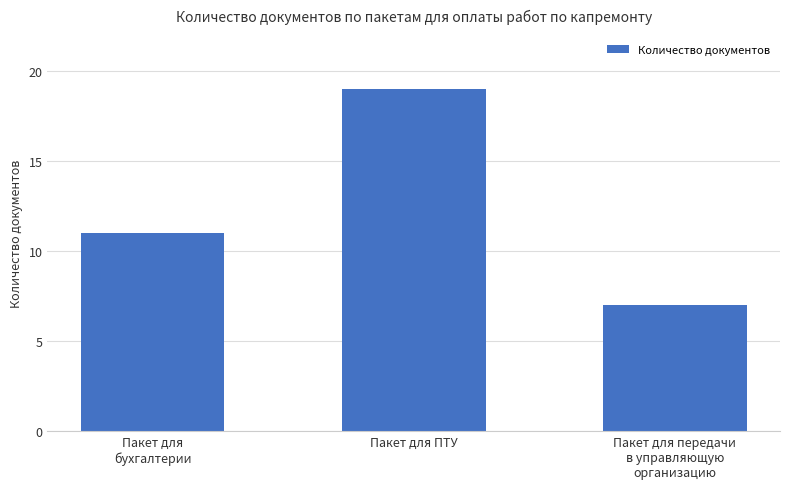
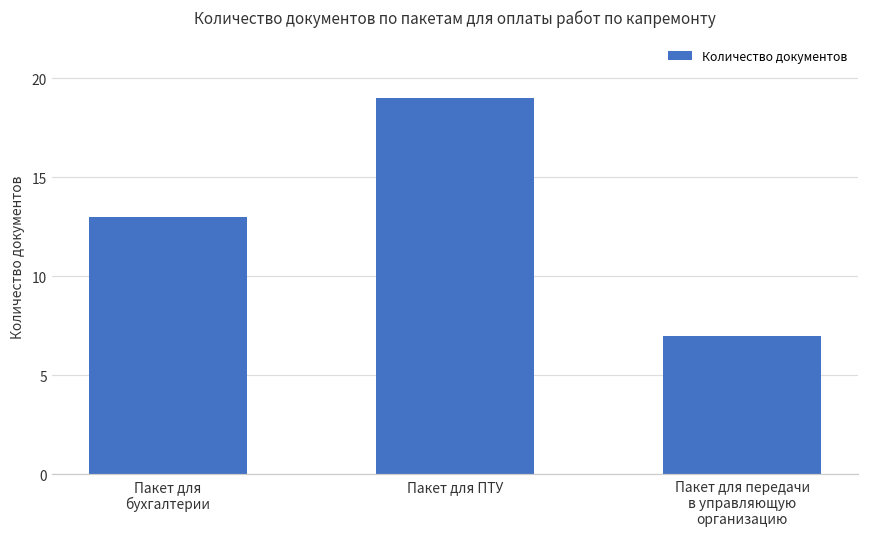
Пакет для бухгалтерии: 11 -> 13
